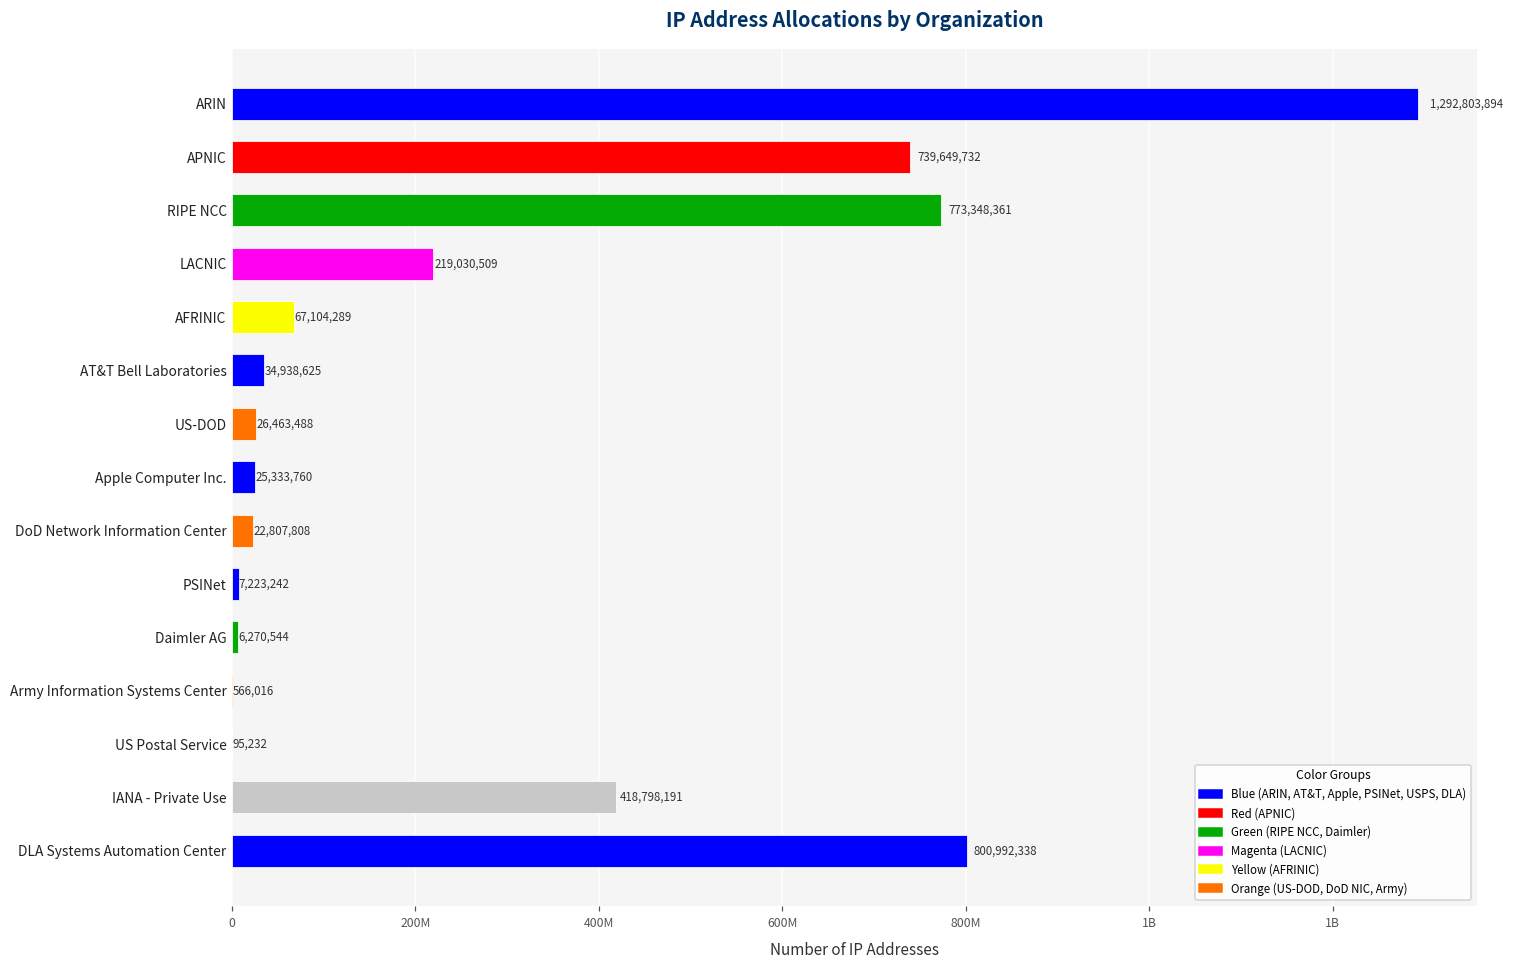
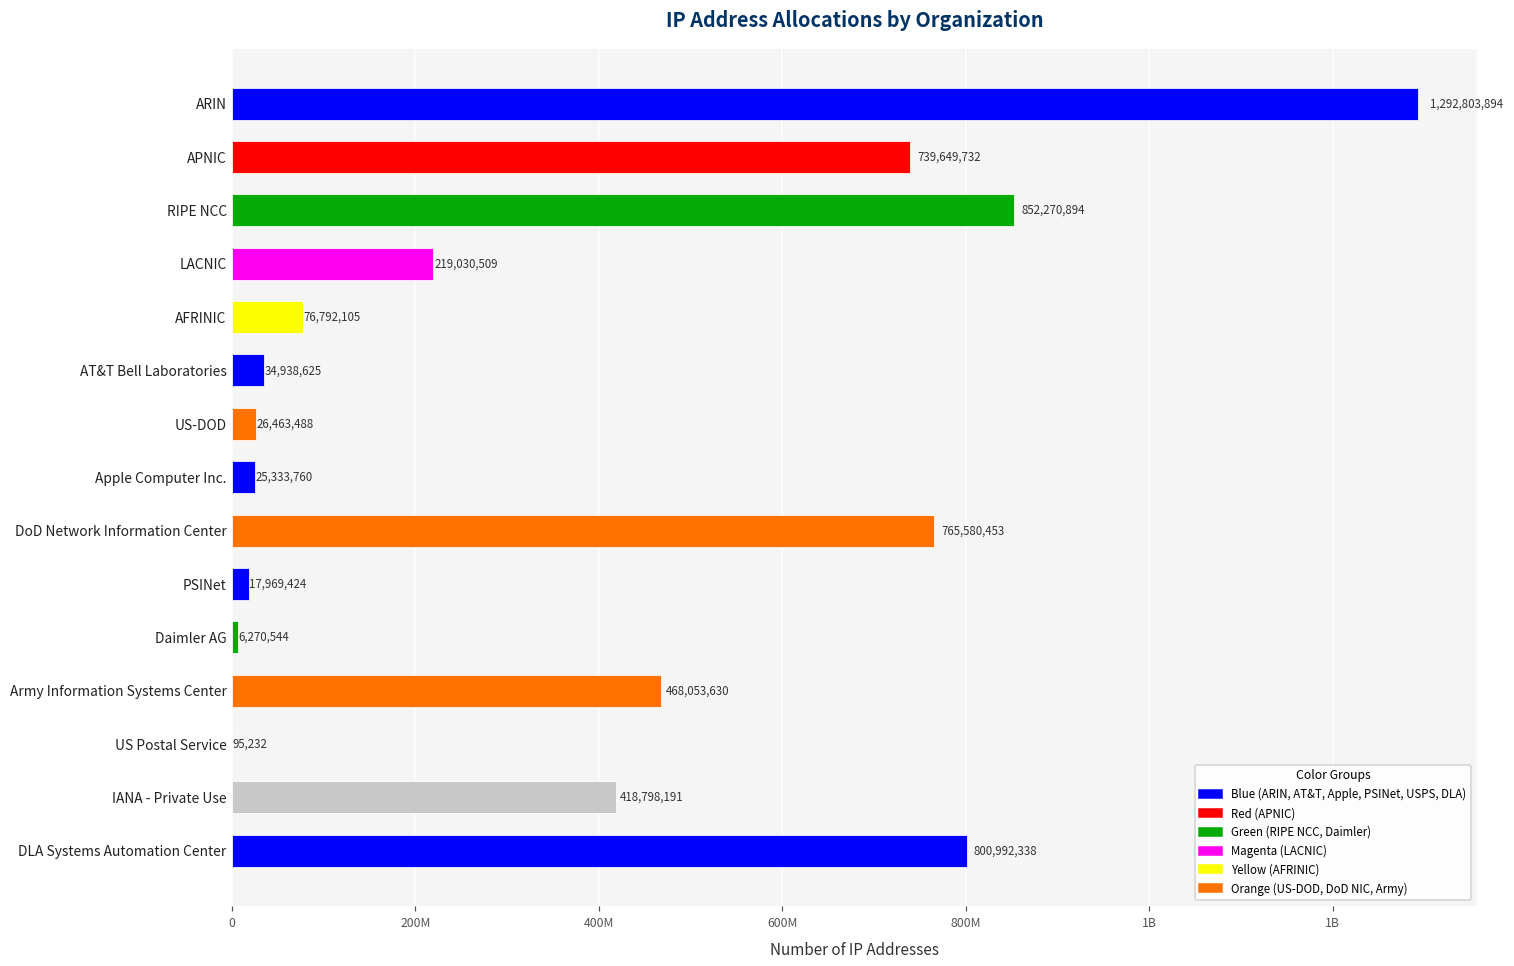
RIPE NCC: 773,348,361 -> 852,270,894
AFRINIC: 67,104,289 -> 76,792,105
DoD Network Information Center: 22,807,808 -> 765,580,453
PSINet: 7,223,242 -> 17,969,424
Army Information Systems Center: 566,016 -> 468,053,630
